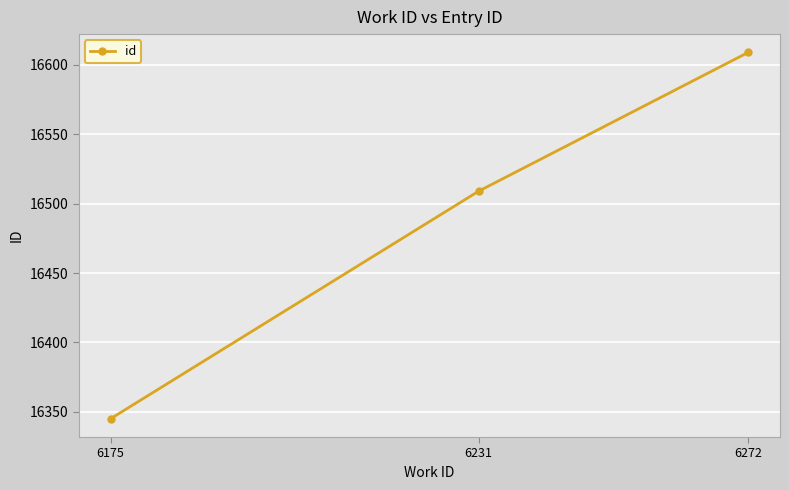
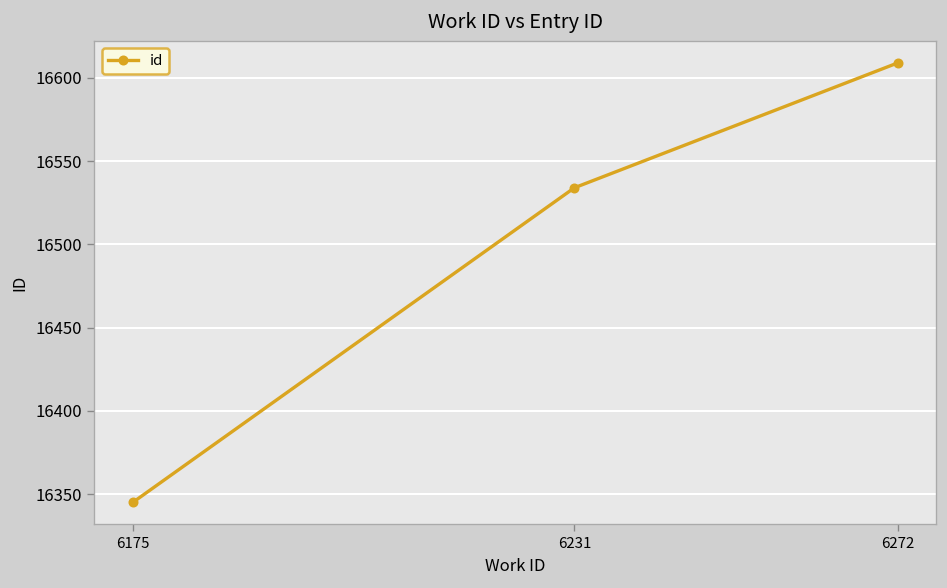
6231: 16509 -> 16534
